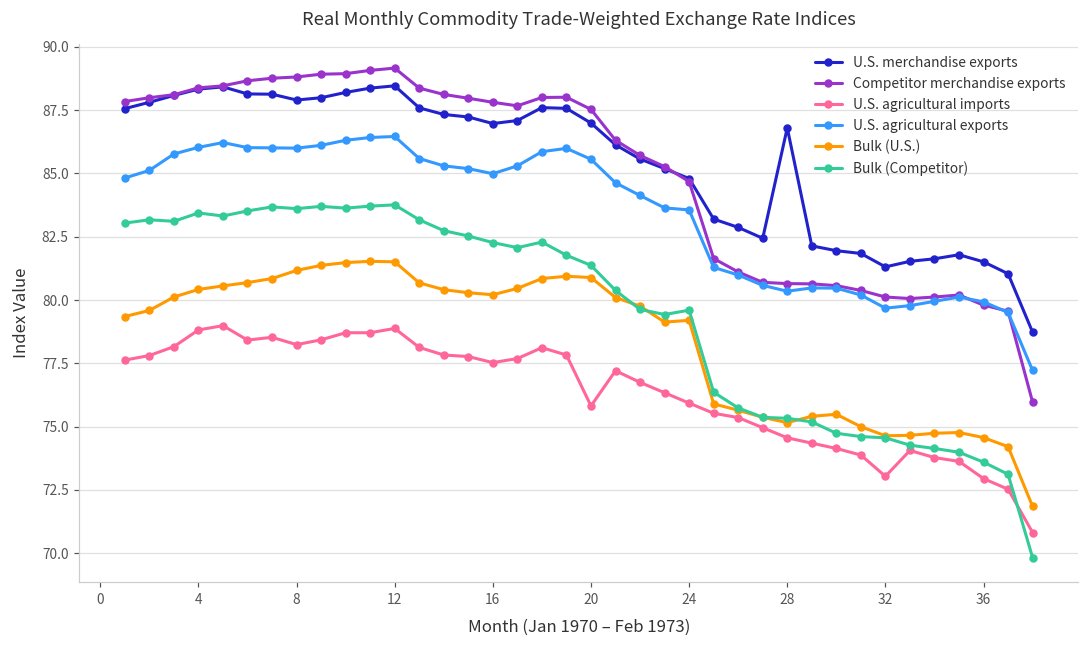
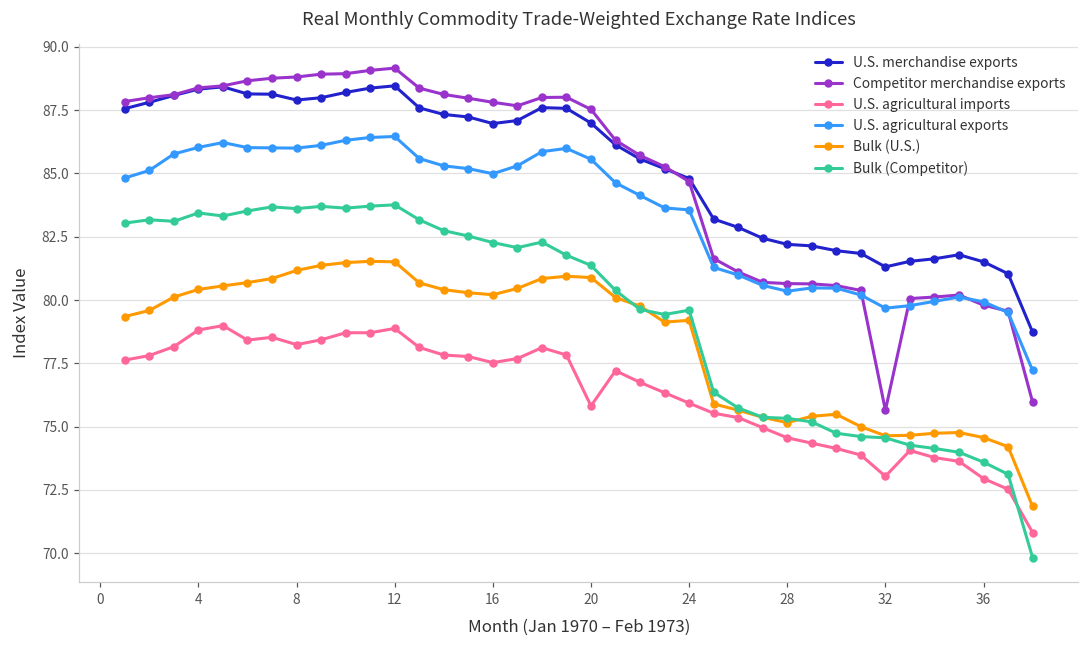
U.S. merchandise exports, 28: 86.8 -> 82.2
Competitor merchandise exports, 32: 80.1 -> 75.7
